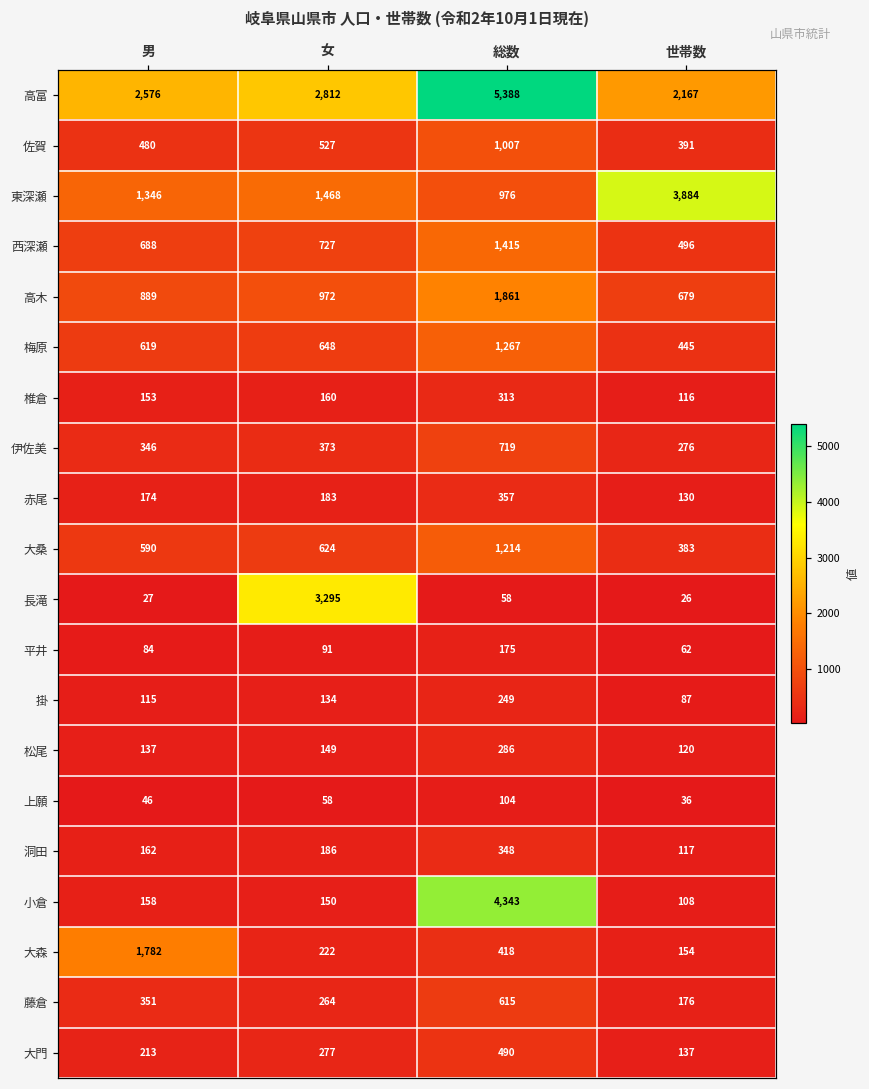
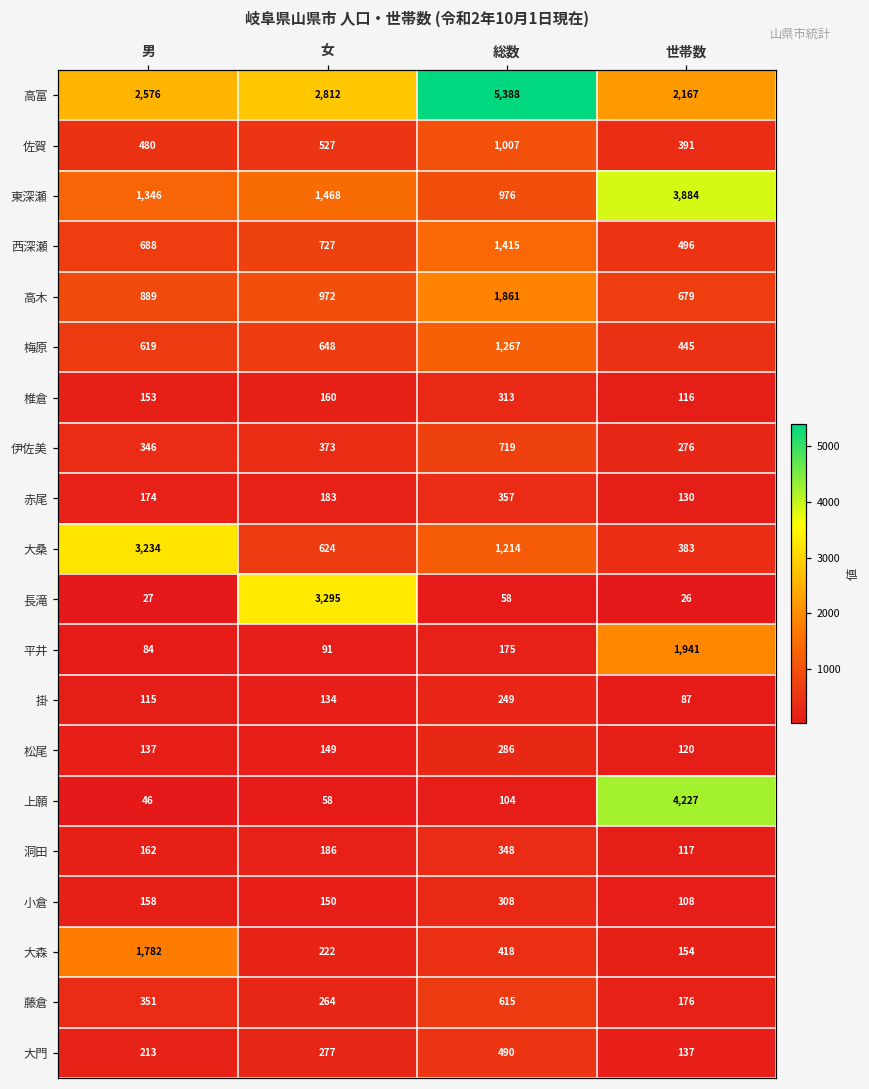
大桑, 男: 590 -> 3,234
平井, 世帯数: 62 -> 1,941
上願, 世帯数: 36 -> 4,227
小倉, 総数: 4,343 -> 308
